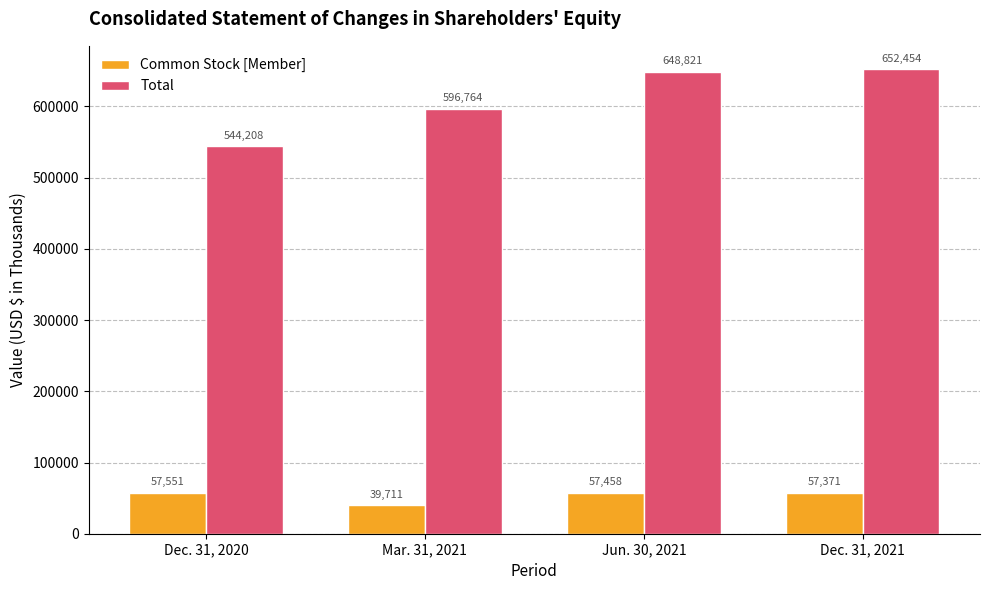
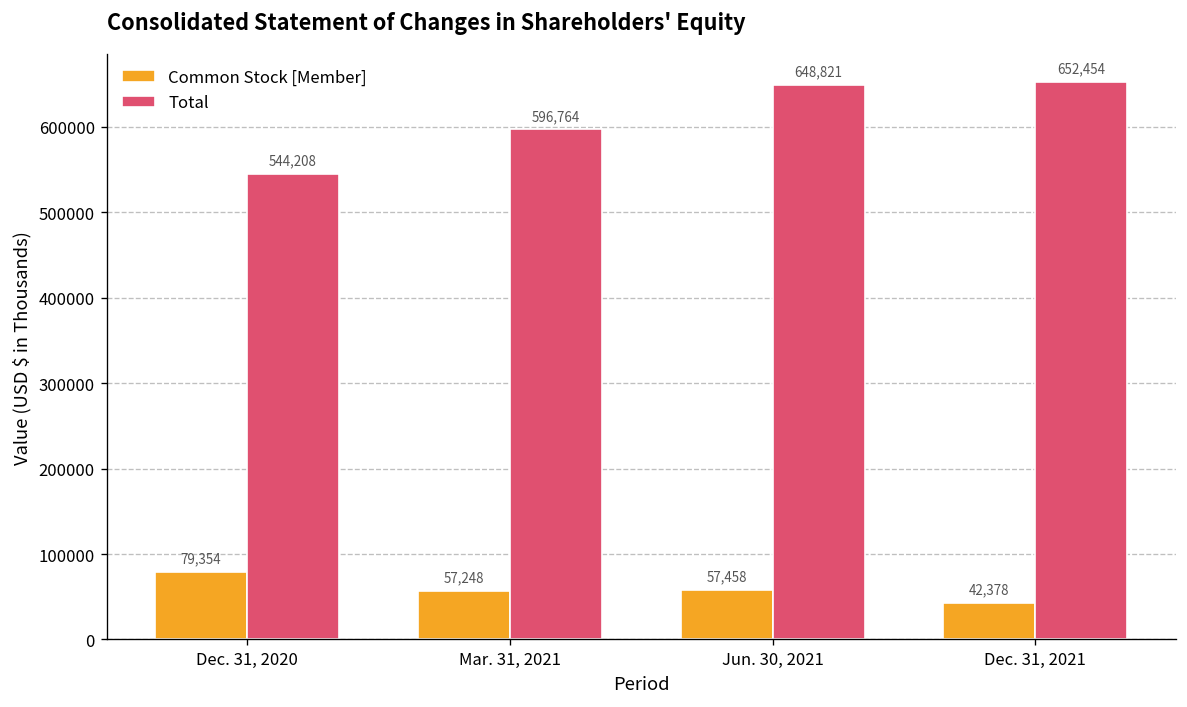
Common Stock [Member], Dec. 31, 2020: 57,551 -> 79,354
Common Stock [Member], Mar. 31, 2021: 39,711 -> 57,248
Common Stock [Member], Dec. 31, 2021: 57,371 -> 42,378
